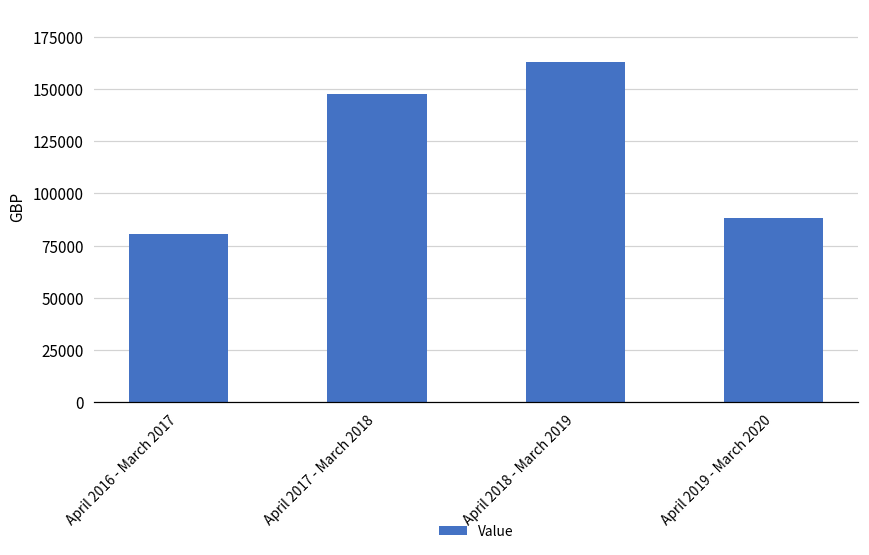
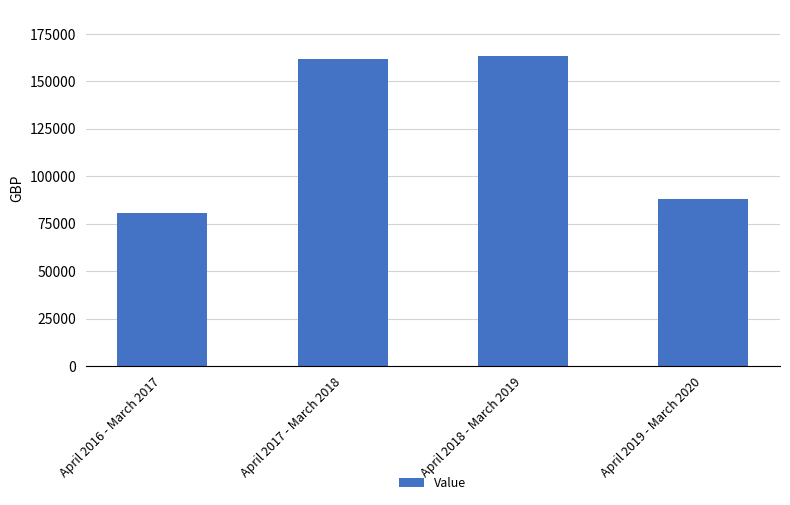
April 2017 - March 2018: 148000 -> 162000
